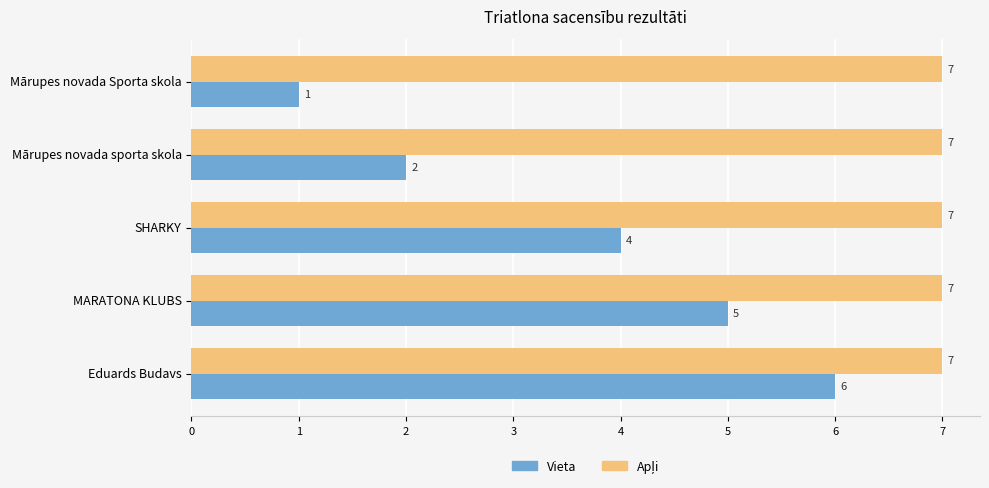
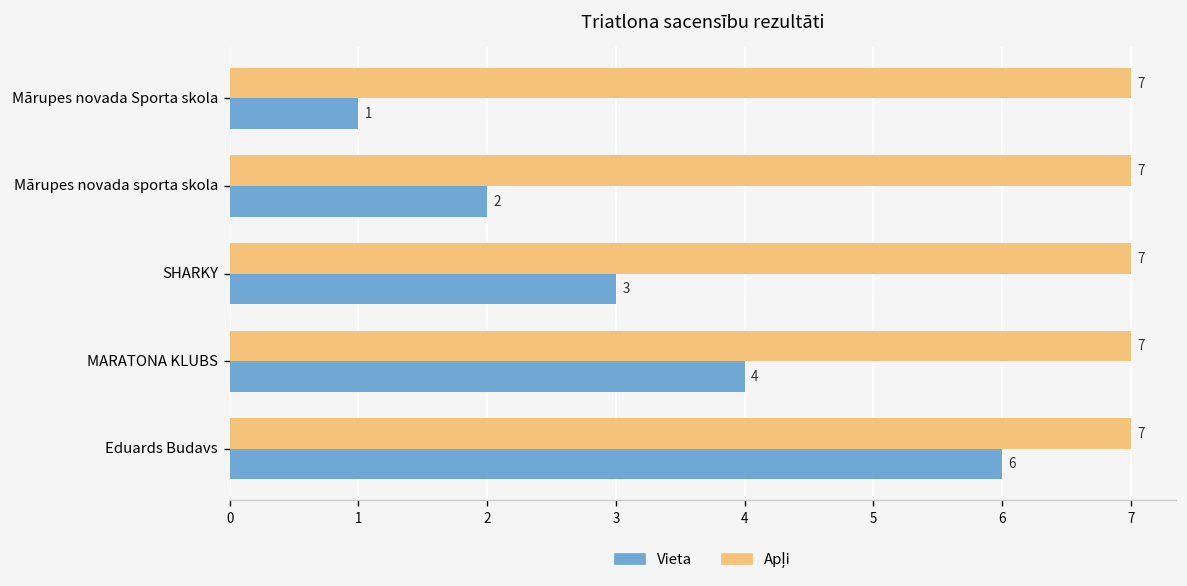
Vieta, SHARKY: 4 -> 3
Vieta, MARATONA KLUBS: 5 -> 4
